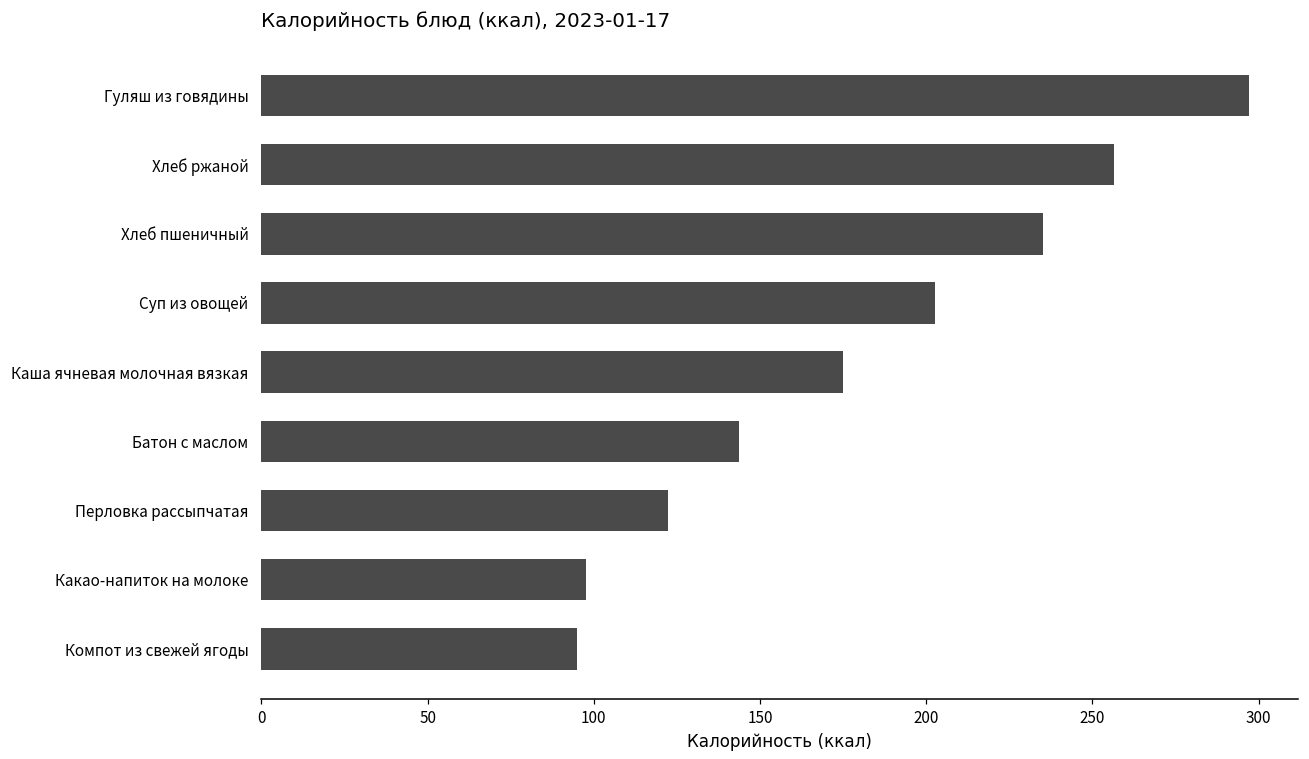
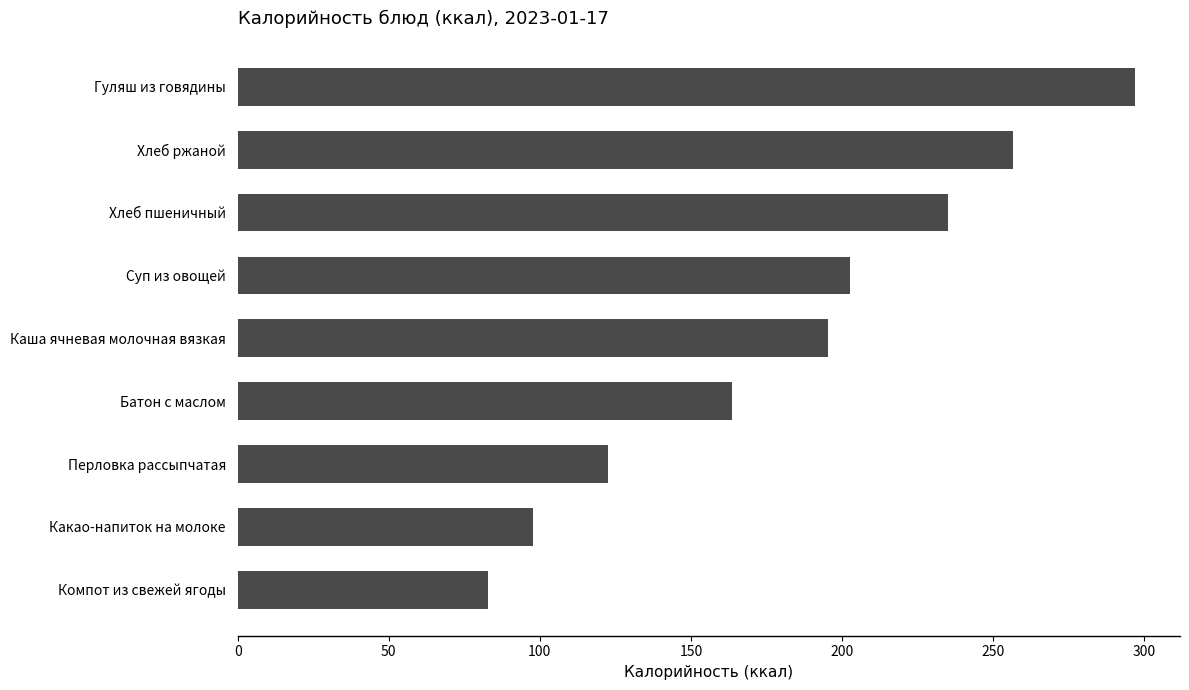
Каша ячневая молочная вязкая: 175 -> 195
Батон с маслом: 144 -> 164
Компот из свежей ягоды: 95 -> 83
